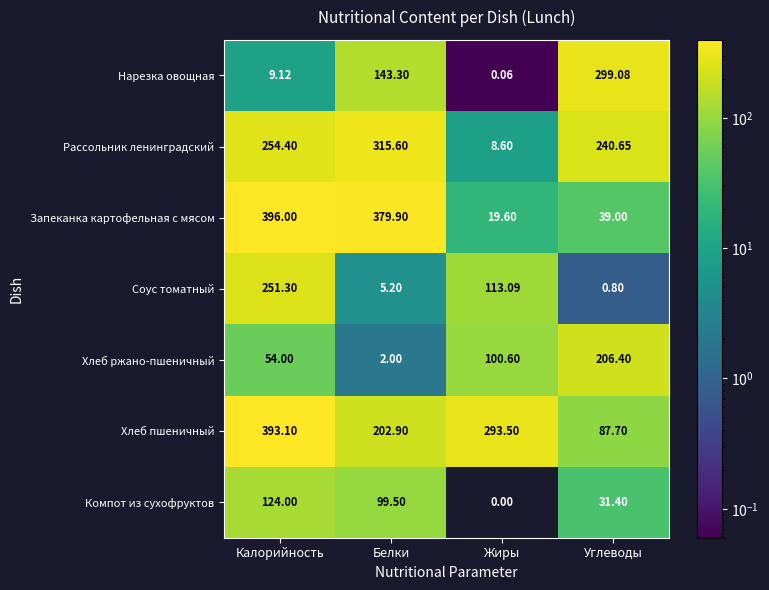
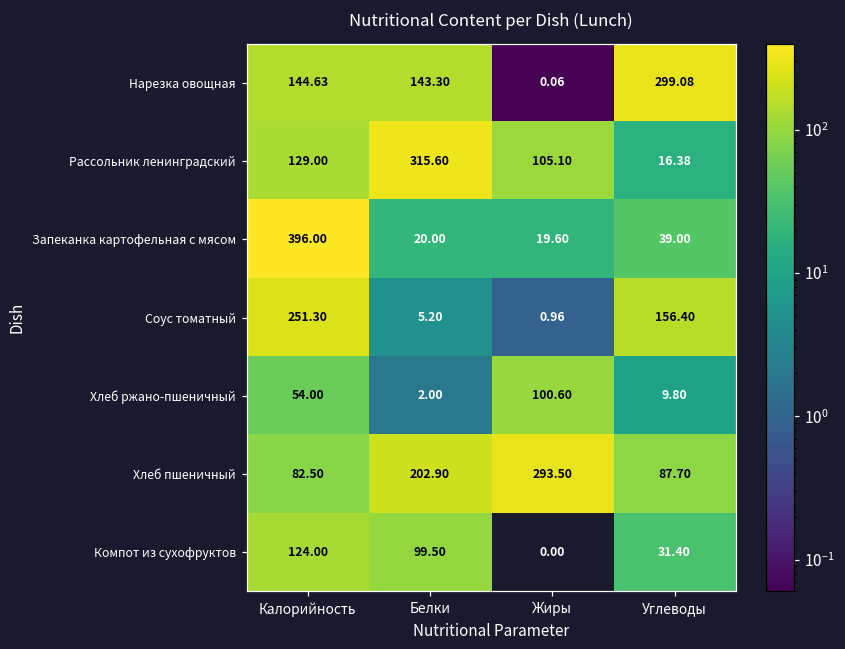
Нарезка овощная, Калорийность: 9.12 -> 144.63
Рассольник ленинградский, Калорийность: 254.40 -> 129.00
Рассольник ленинградский, Жиры: 8.60 -> 105.10
Рассольник ленинградский, Углеводы: 240.65 -> 16.38
Запеканка картофельная с мясом, Белки: 379.90 -> 20.00
Соус томатный, Жиры: 113.09 -> 0.96
Соус томатный, Углеводы: 0.80 -> 156.40
Хлеб ржано-пшеничный, Углеводы: 206.40 -> 9.80
Хлеб пшеничный, Калорийность: 393.10 -> 82.50
